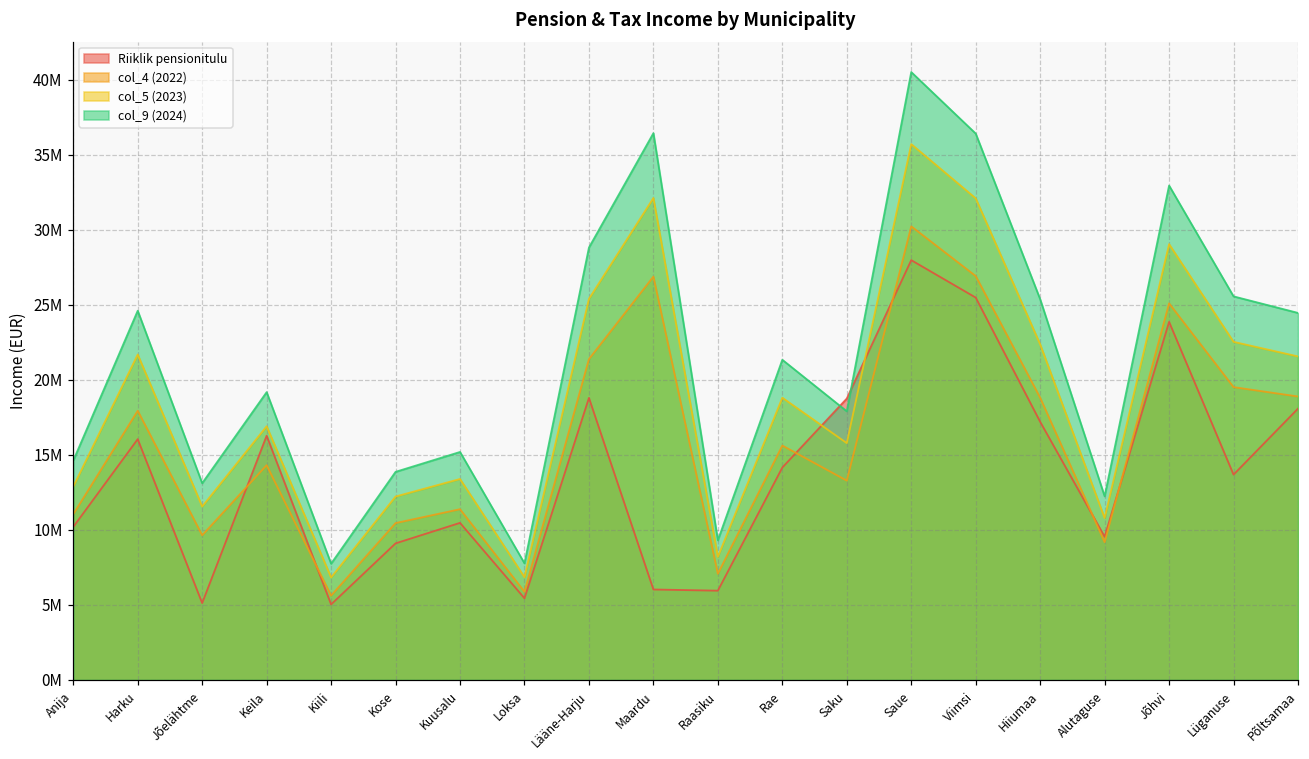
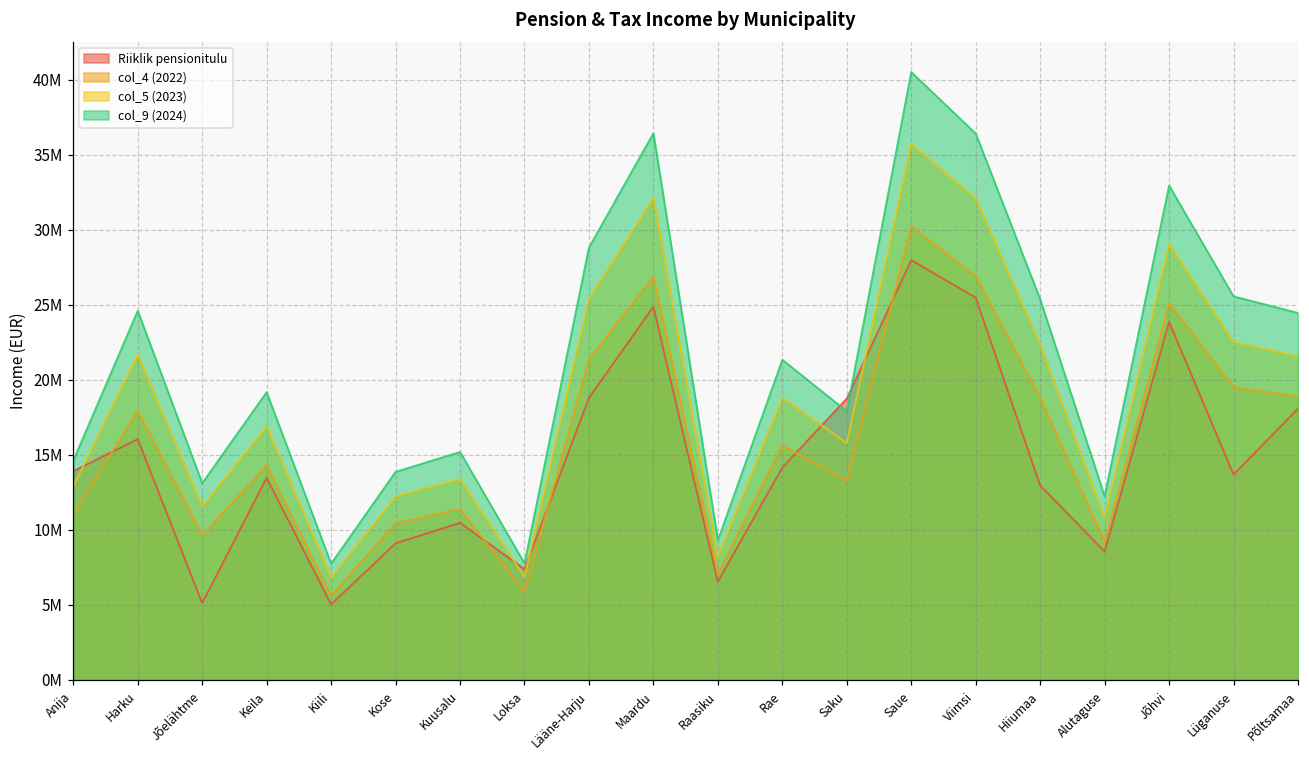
Riiklik pensionitulu, Anija: 10200000 -> 13900000
Riiklik pensionitulu, Keila: 16300000 -> 13500000
Riiklik pensionitulu, Loksa: 5400000 -> 7400000
Riiklik pensionitulu, Maardu: 6000000 -> 24900000
Riiklik pensionitulu, Raasiku: 5900000 -> 6500000
Riiklik pensionitulu, Hiiumaa: 17200000 -> 13000000
Riiklik pensionitulu, Alutaguse: 9500000 -> 8600000
